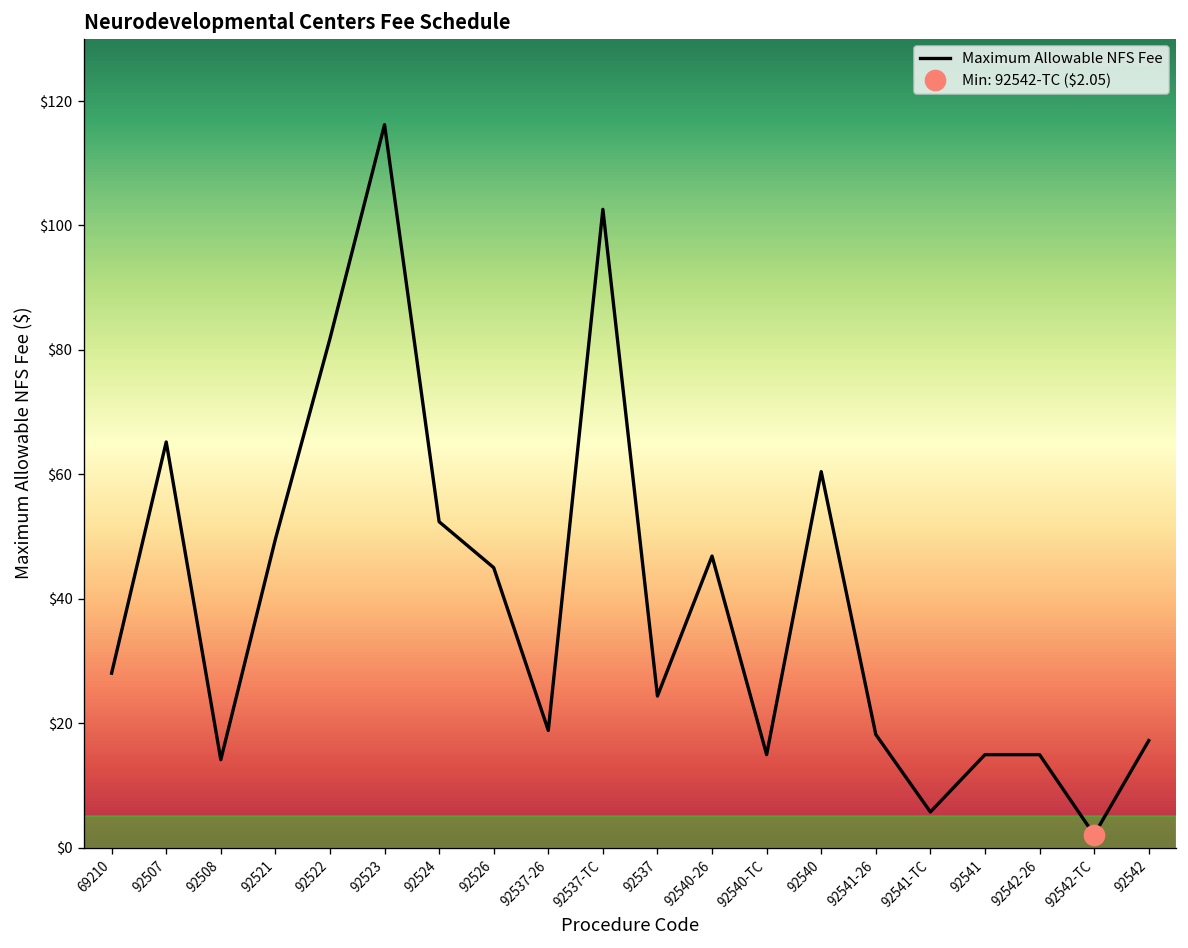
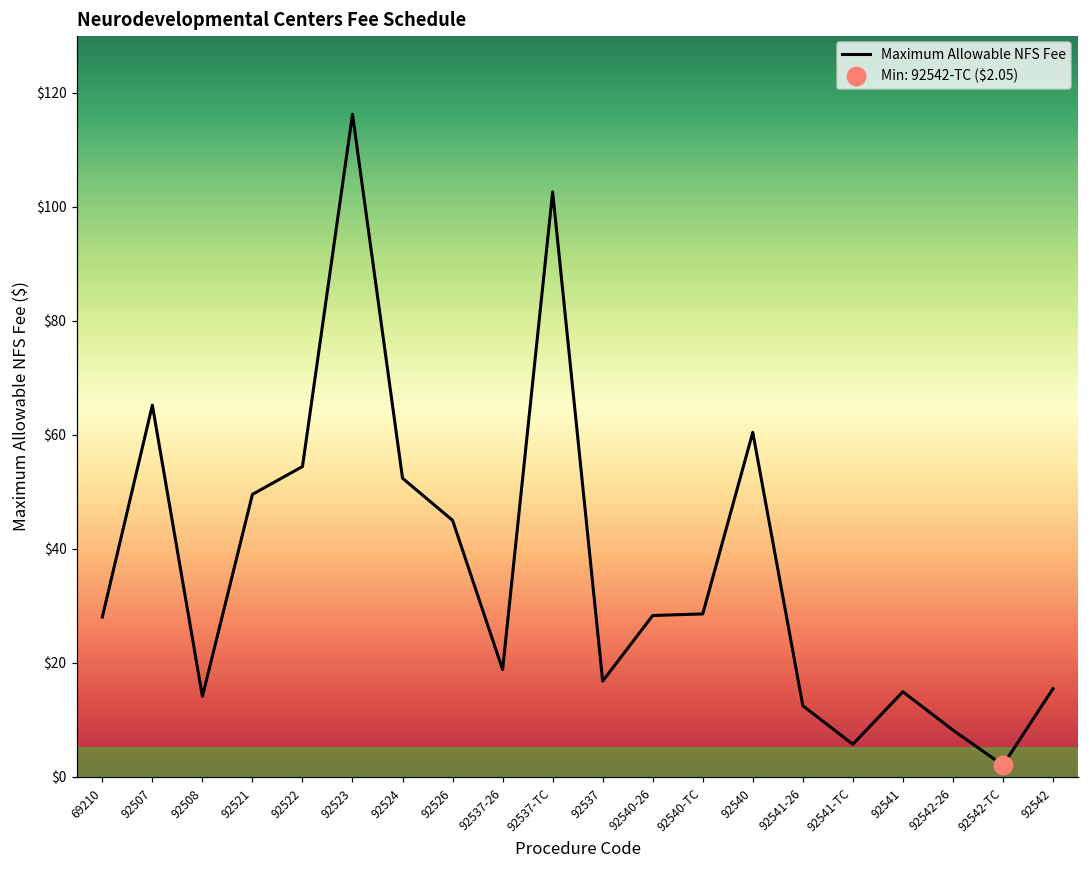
Maximum Allowable NFS Fee, 92522: $82 -> $54
Maximum Allowable NFS Fee, 92537: $24 -> $17
Maximum Allowable NFS Fee, 92540-26: $47 -> $28
Maximum Allowable NFS Fee, 92540-TC: $15 -> $29
Maximum Allowable NFS Fee, 92541-26: $18 -> $12
Maximum Allowable NFS Fee, 92542-26: $15 -> $8
Maximum Allowable NFS Fee, 92542: $17 -> $15
